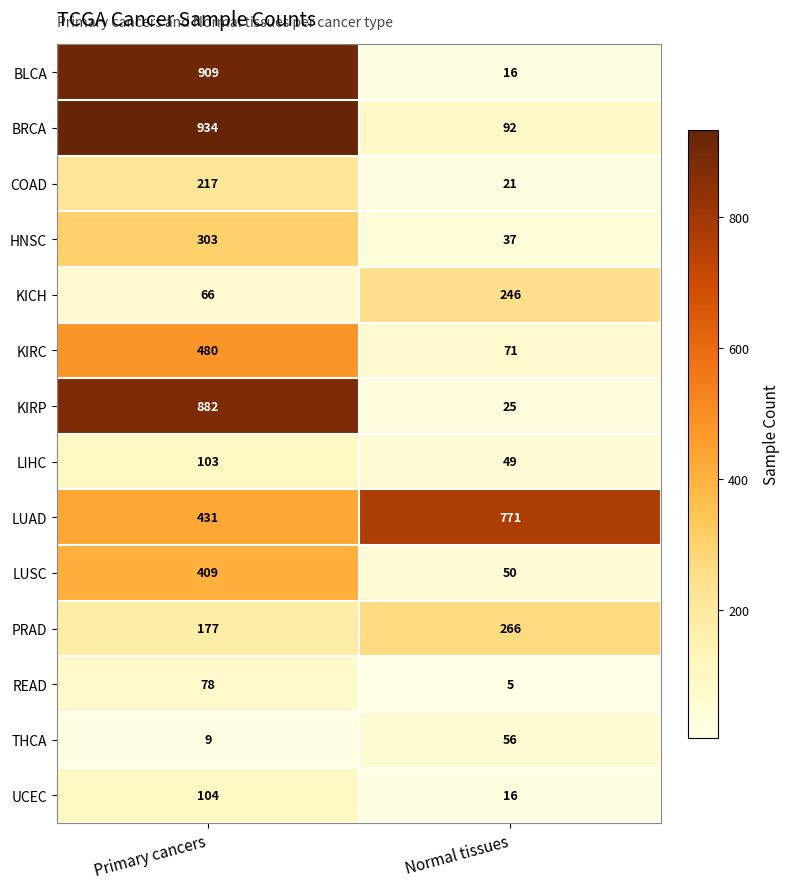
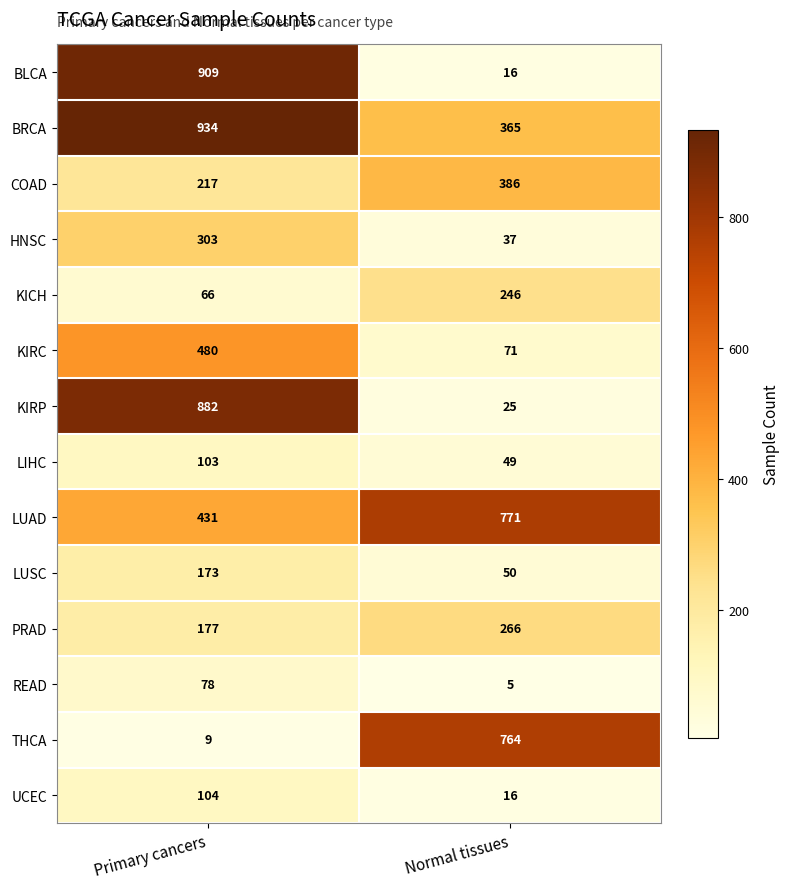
BRCA, Normal tissues: 92 -> 365
COAD, Normal tissues: 21 -> 386
LUSC, Primary cancers: 409 -> 173
THCA, Normal tissues: 56 -> 764
